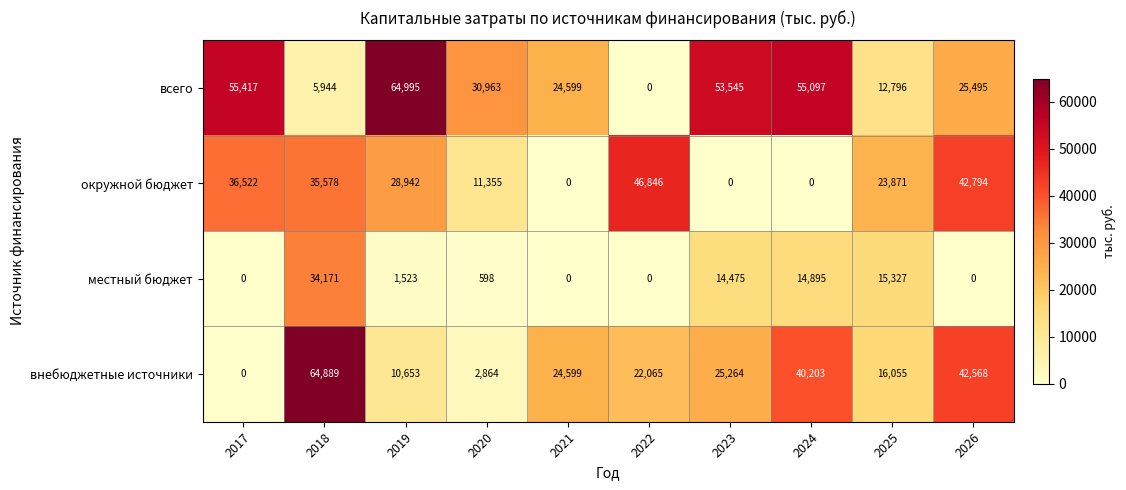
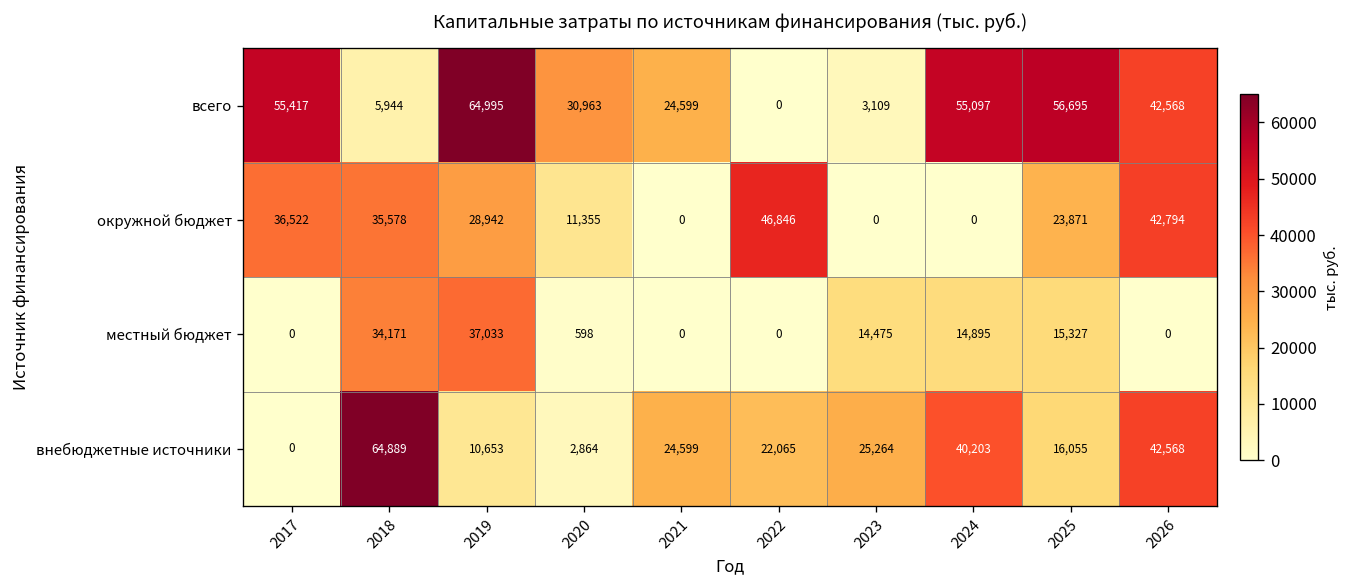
всего, 2023: 53,545 -> 3,109
всего, 2025: 12,796 -> 56,695
всего, 2026: 25,495 -> 42,568
местный бюджет, 2019: 1,523 -> 37,033
